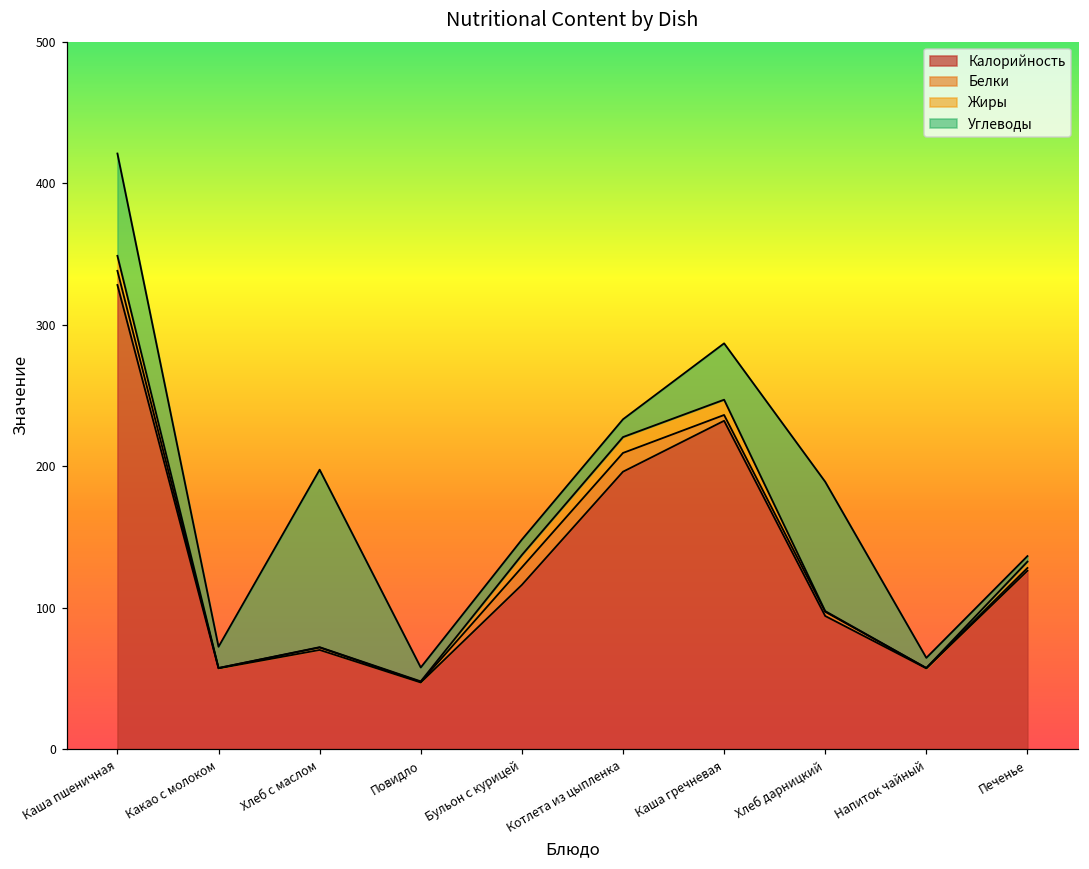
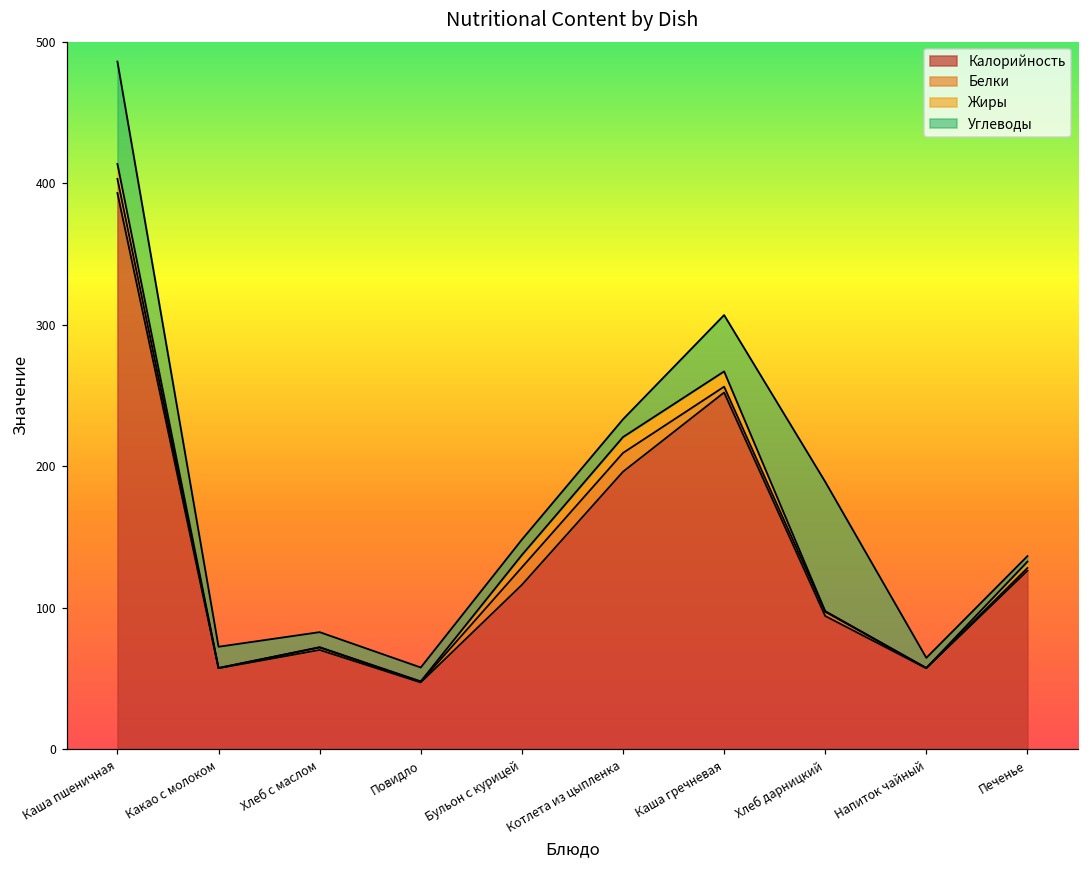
Калорийность, Каша пшеничная: 328 -> 393
Углеводы, Хлеб с маслом: 125 -> 11
Калорийность, Каша гречневая: 232 -> 252
